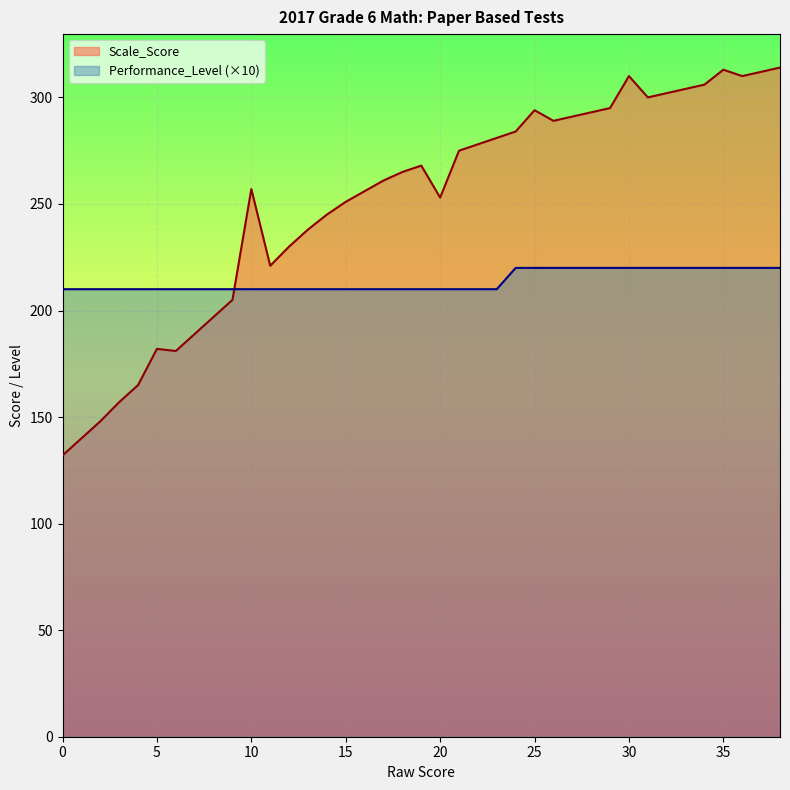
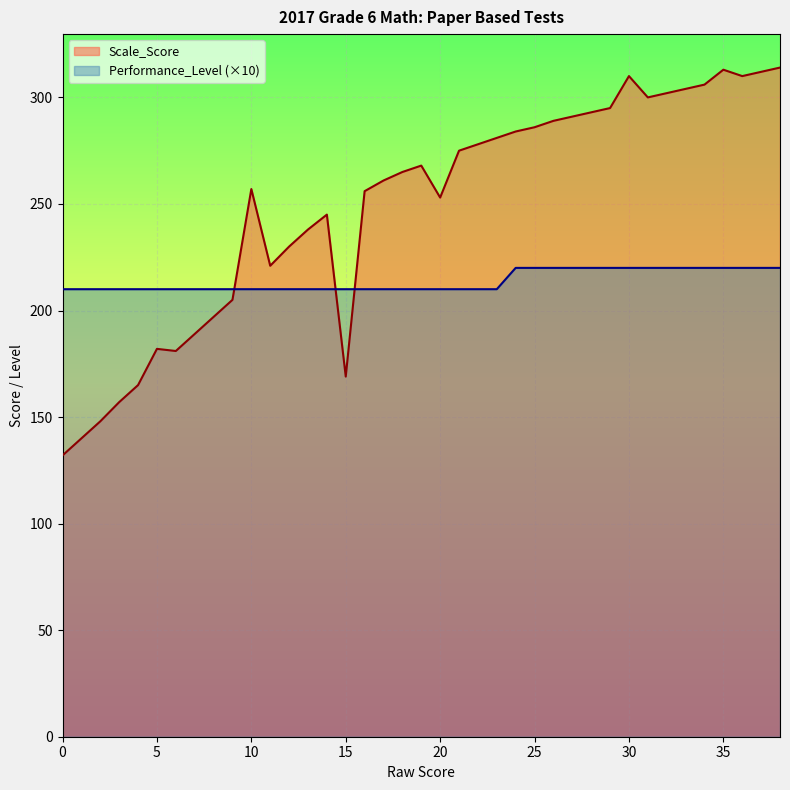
Scale_Score, 15: 251 -> 169
Scale_Score, 25: 294 -> 286
